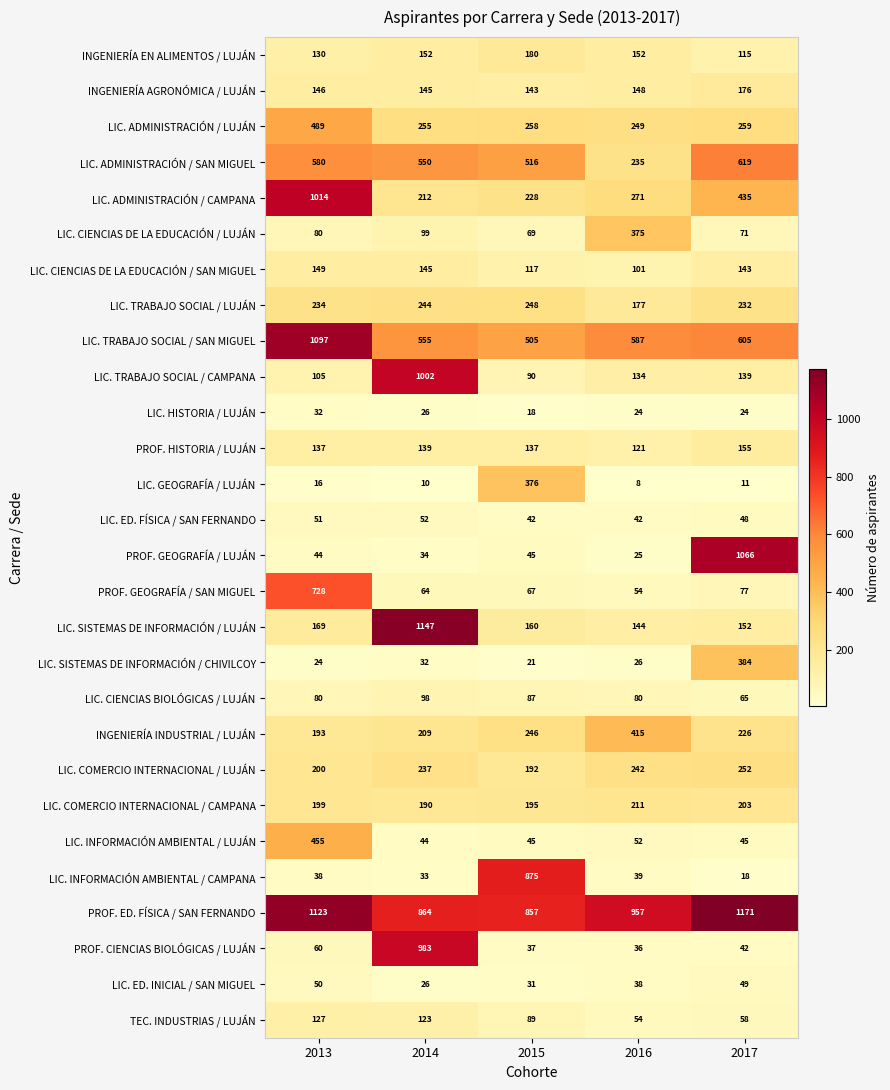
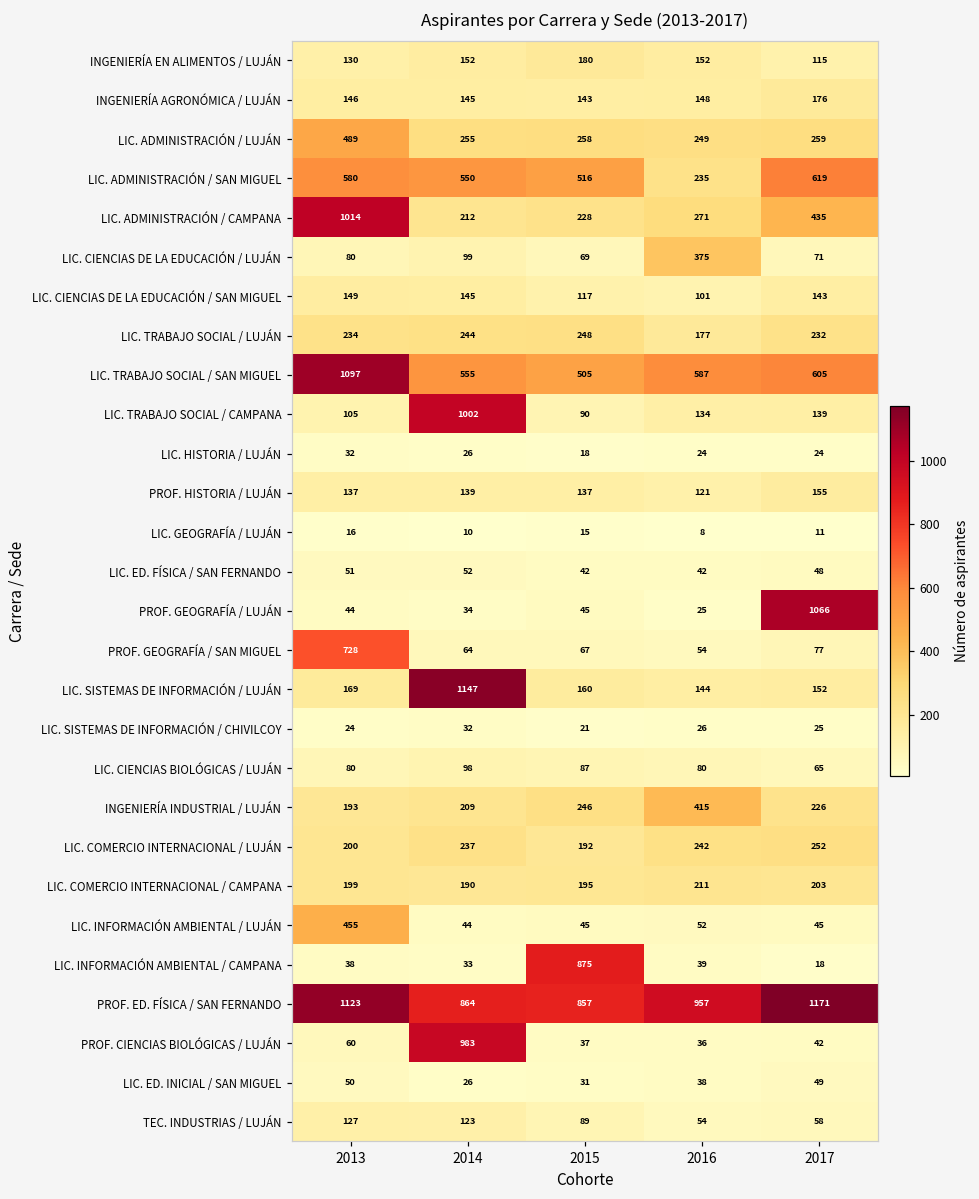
LIC. GEOGRAFÍA / LUJÁN, 2015: 376 -> 15
LIC. SISTEMAS DE INFORMACIÓN / CHIVILCOY, 2017: 384 -> 25
